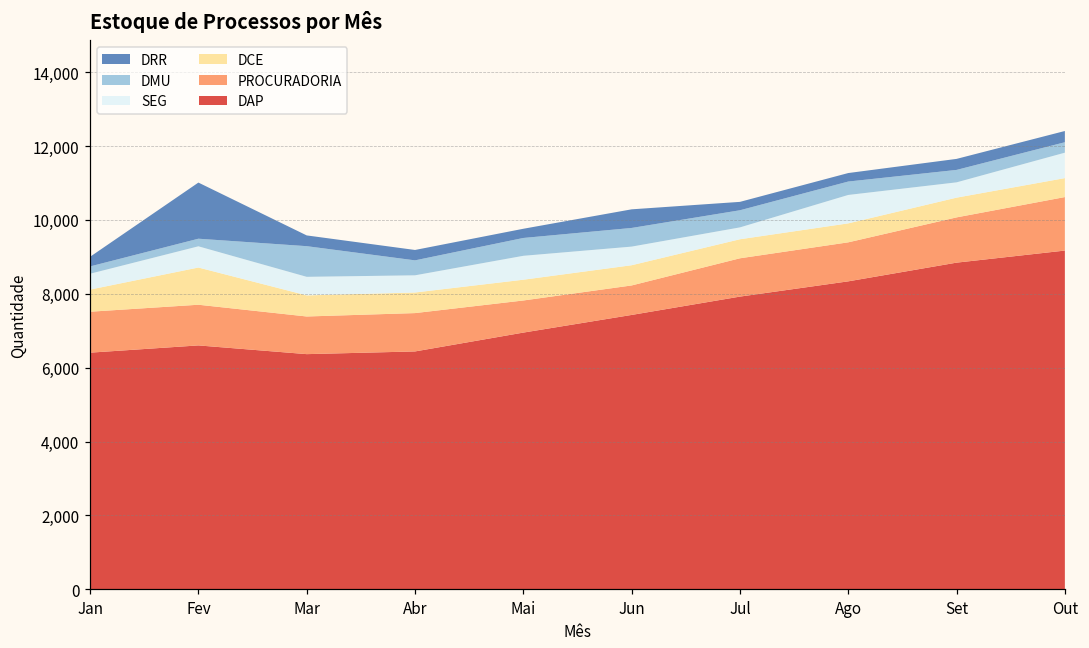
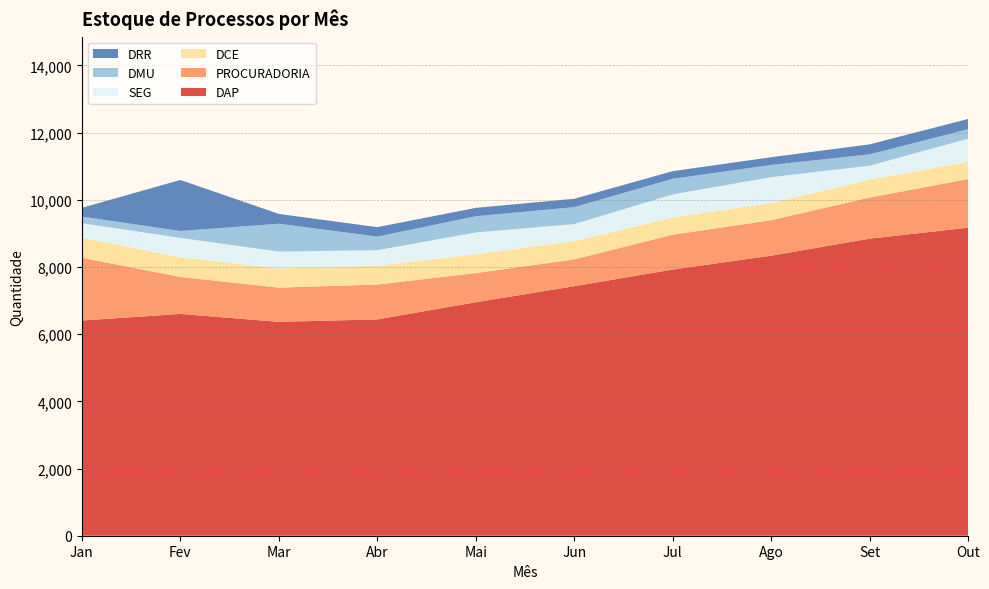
PROCURADORIA, Jan: 1,100 -> 1,900
DCE, Fev: 1,000 -> 600
DRR, Jun: 500 -> 200
SEG, Jul: 300 -> 700
